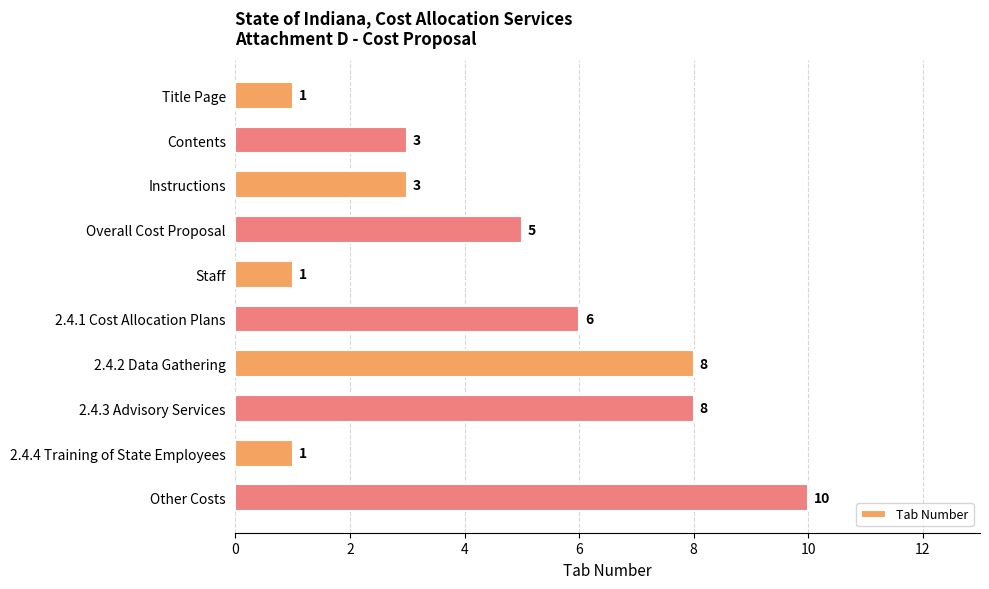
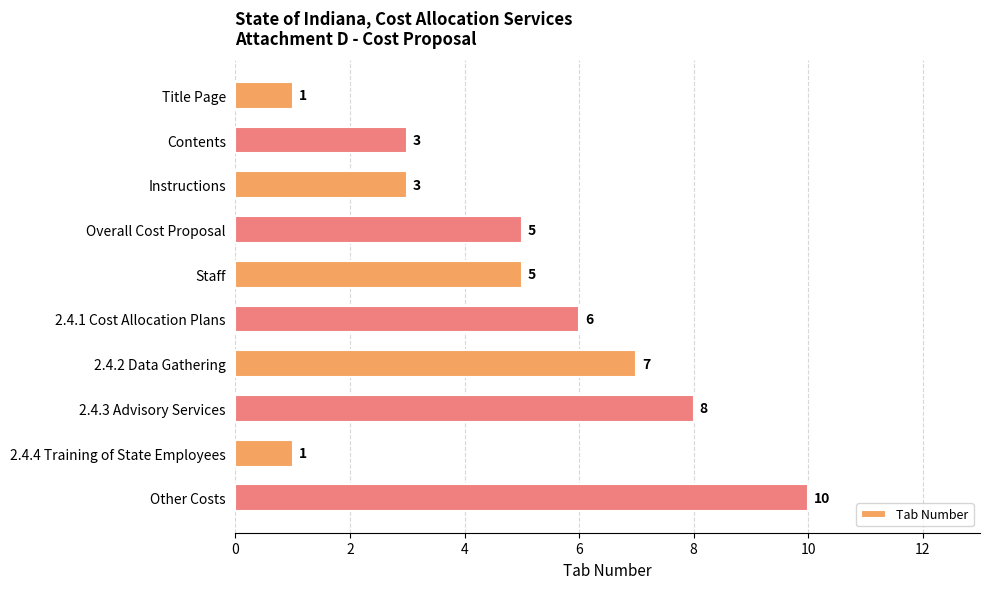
Staff: 1 -> 5
2.4.2 Data Gathering: 8 -> 7
